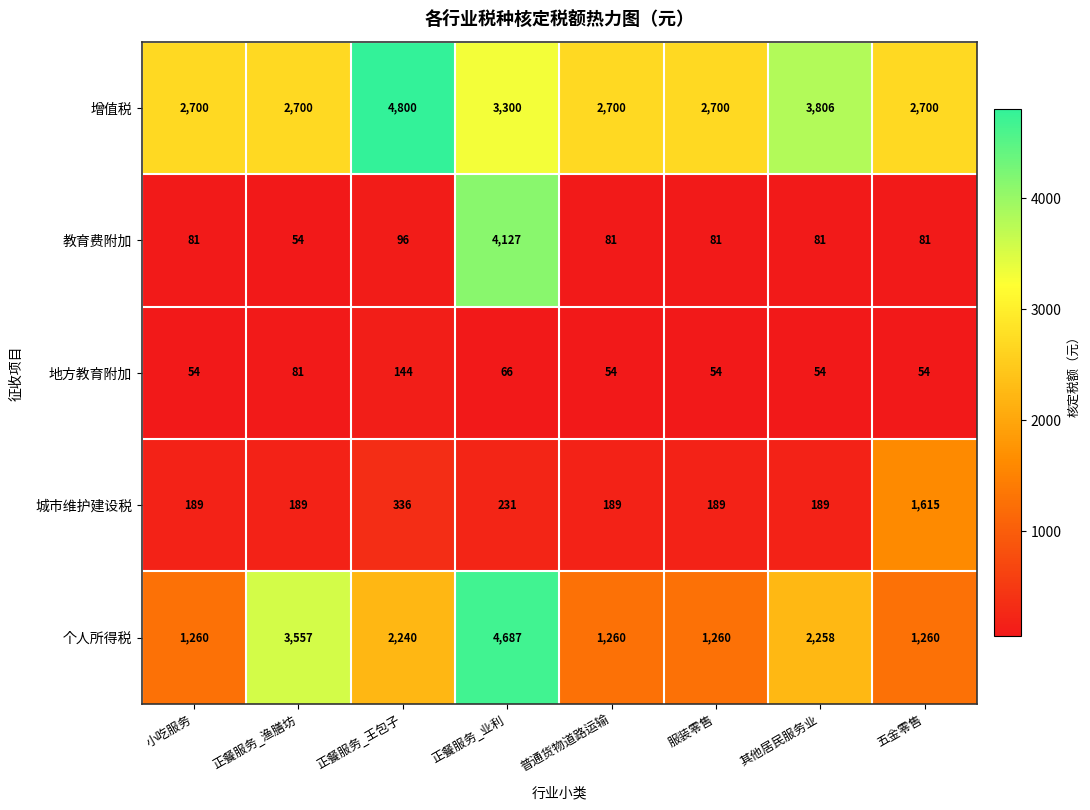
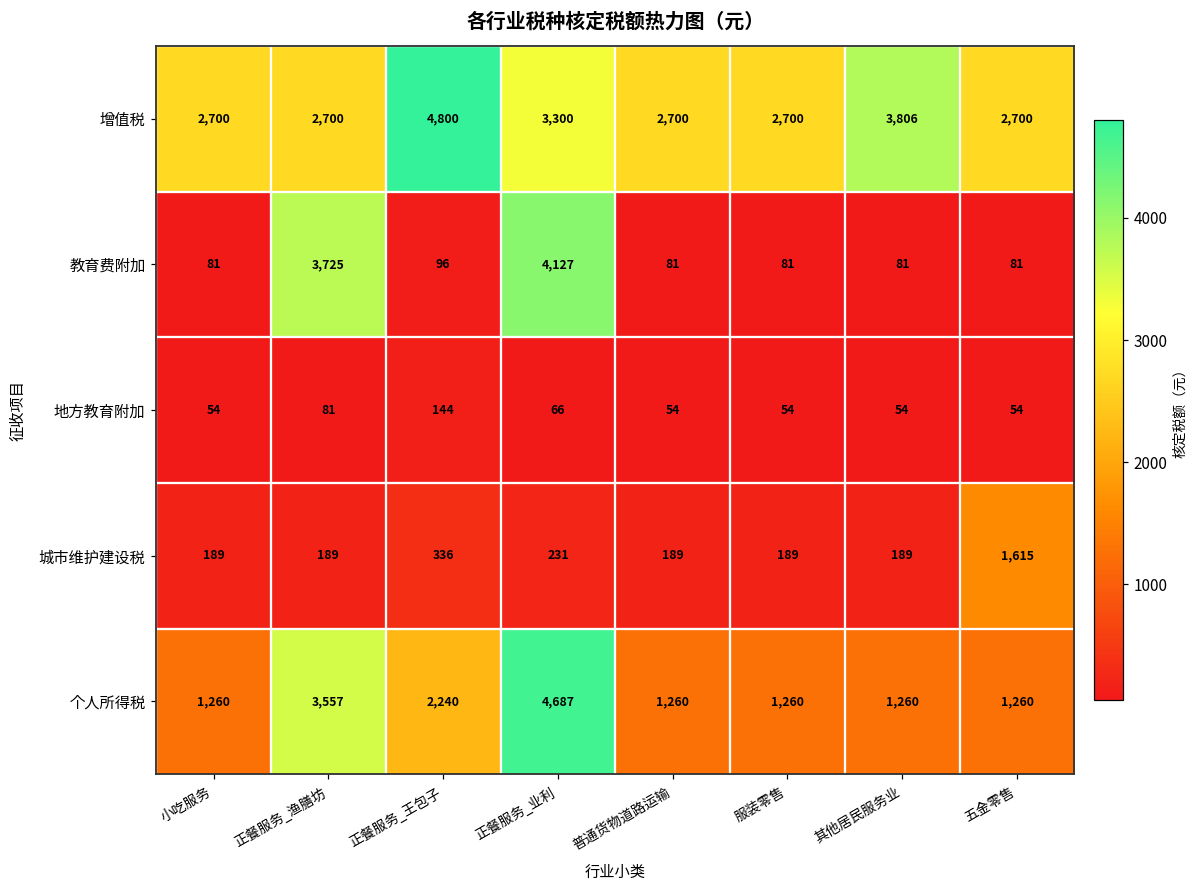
教育费附加, 正餐服务_渔膳坊: 54 -> 3,725
个人所得税, 其他居民服务业: 2,258 -> 1,260
